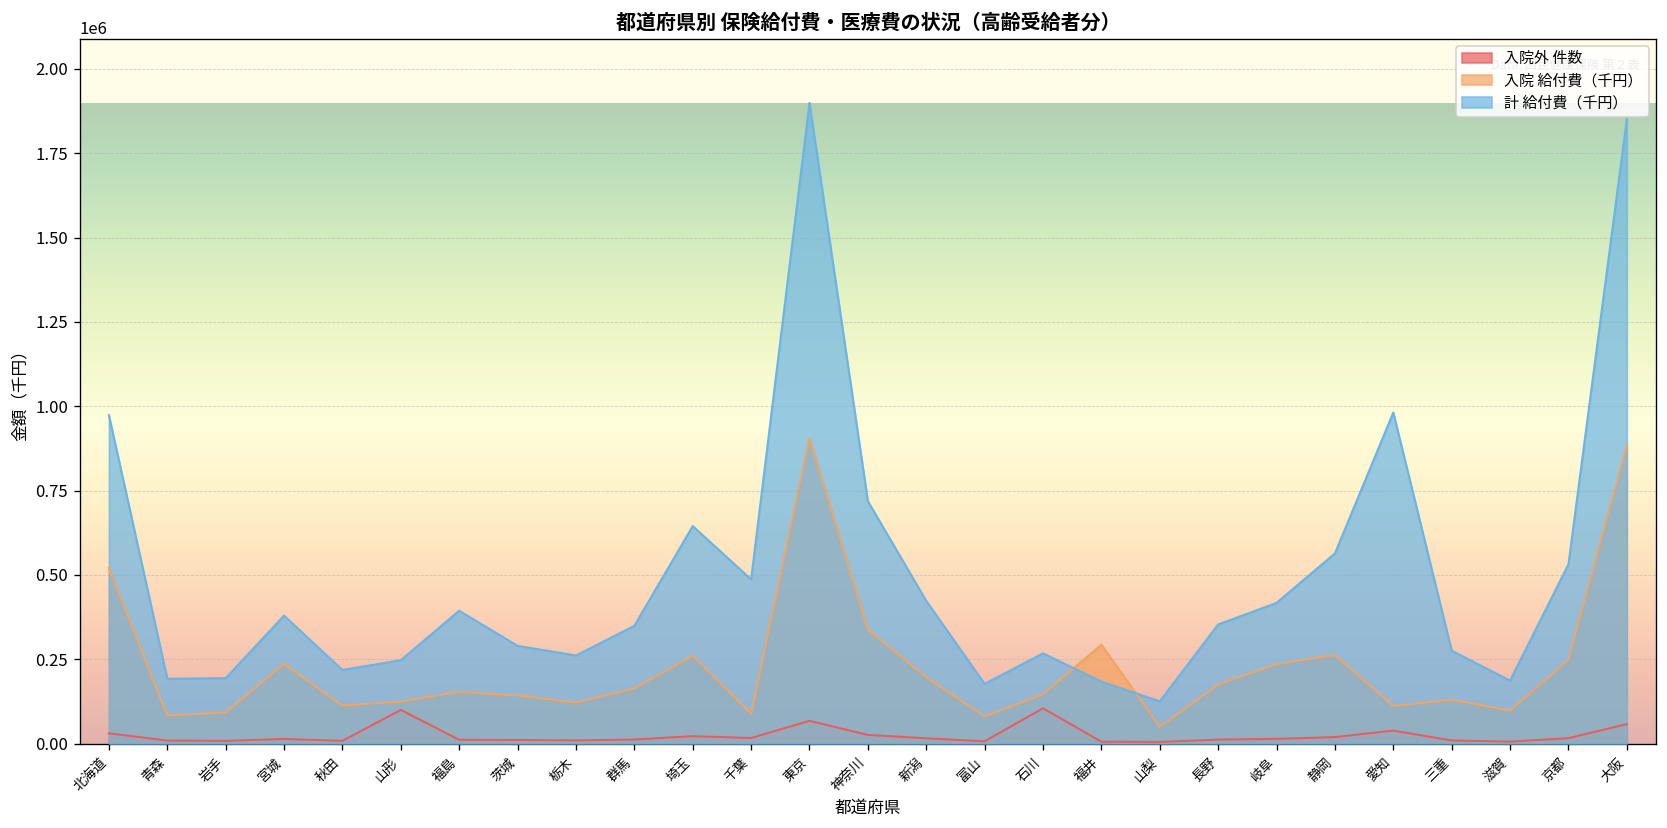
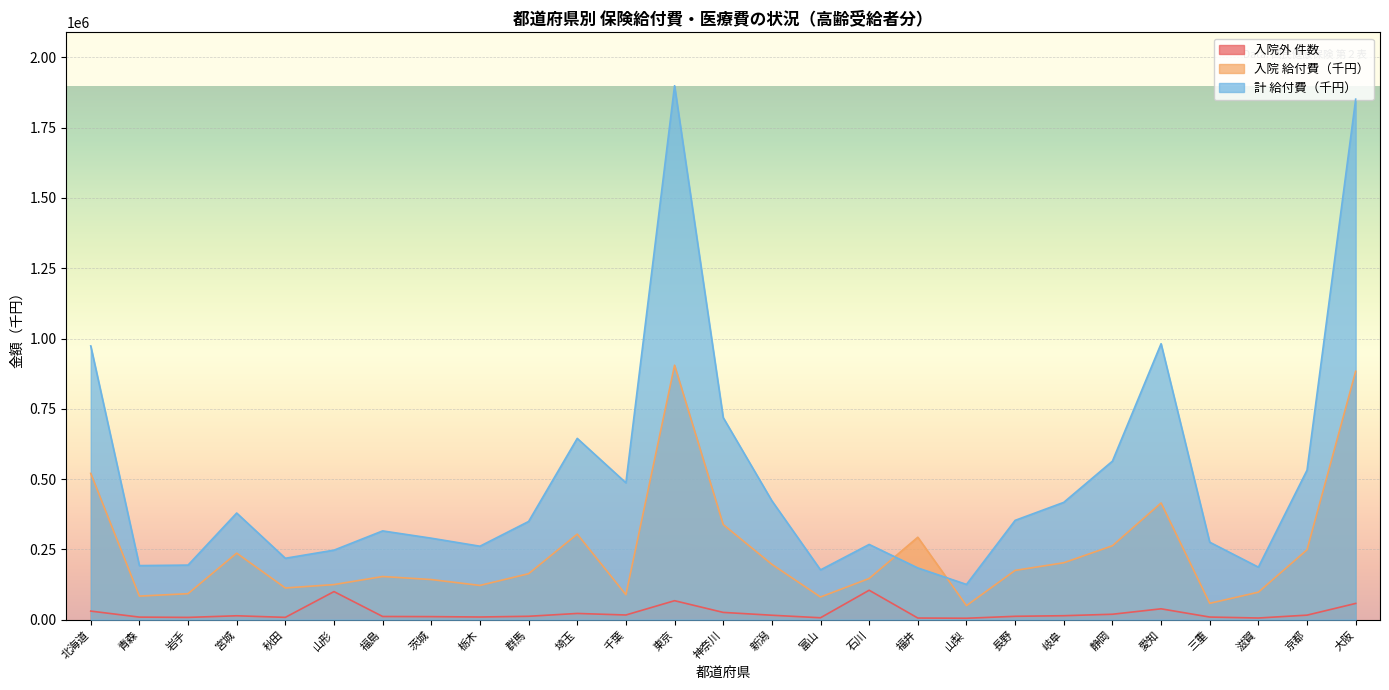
計 給付費（千円）, 福島: 390000 -> 320000
入院 給付費（千円）, 埼玉: 260000 -> 300000
入院 給付費（千円）, 岐阜: 240000 -> 200000
入院 給付費（千円）, 愛知: 110000 -> 420000
入院 給付費（千円）, 三重: 130000 -> 60000
